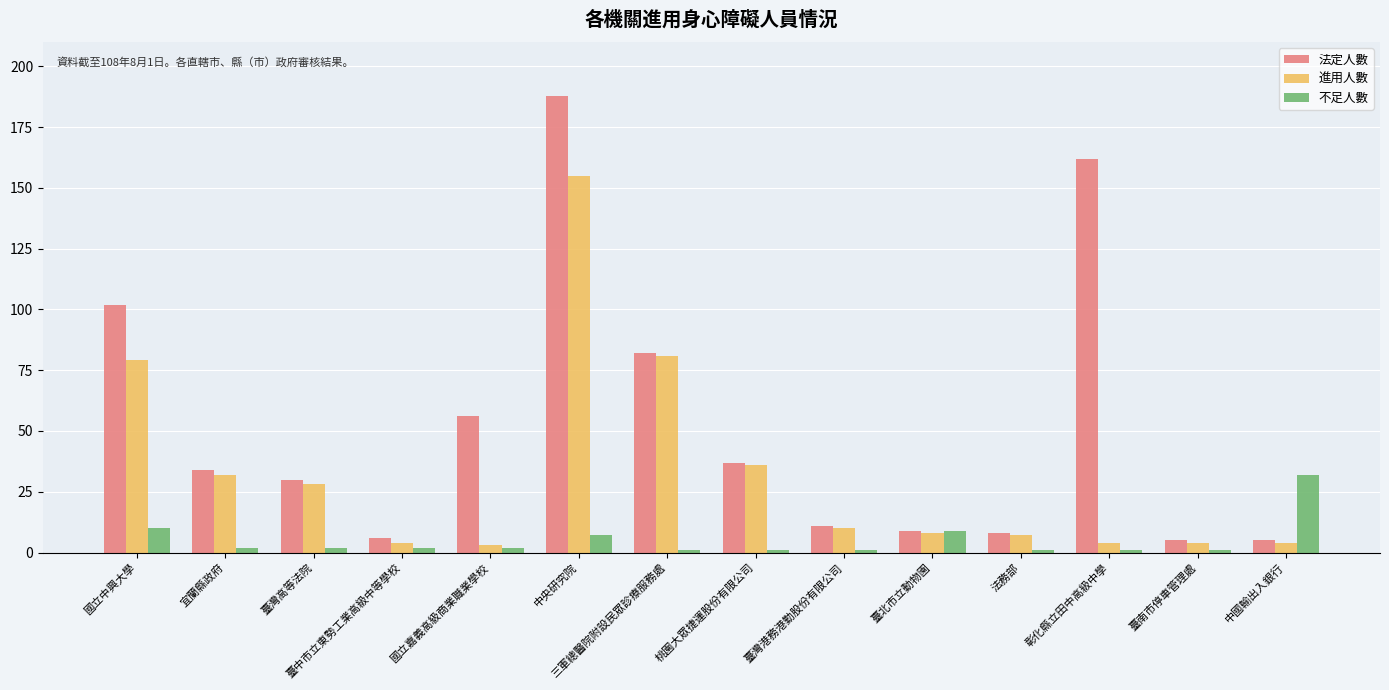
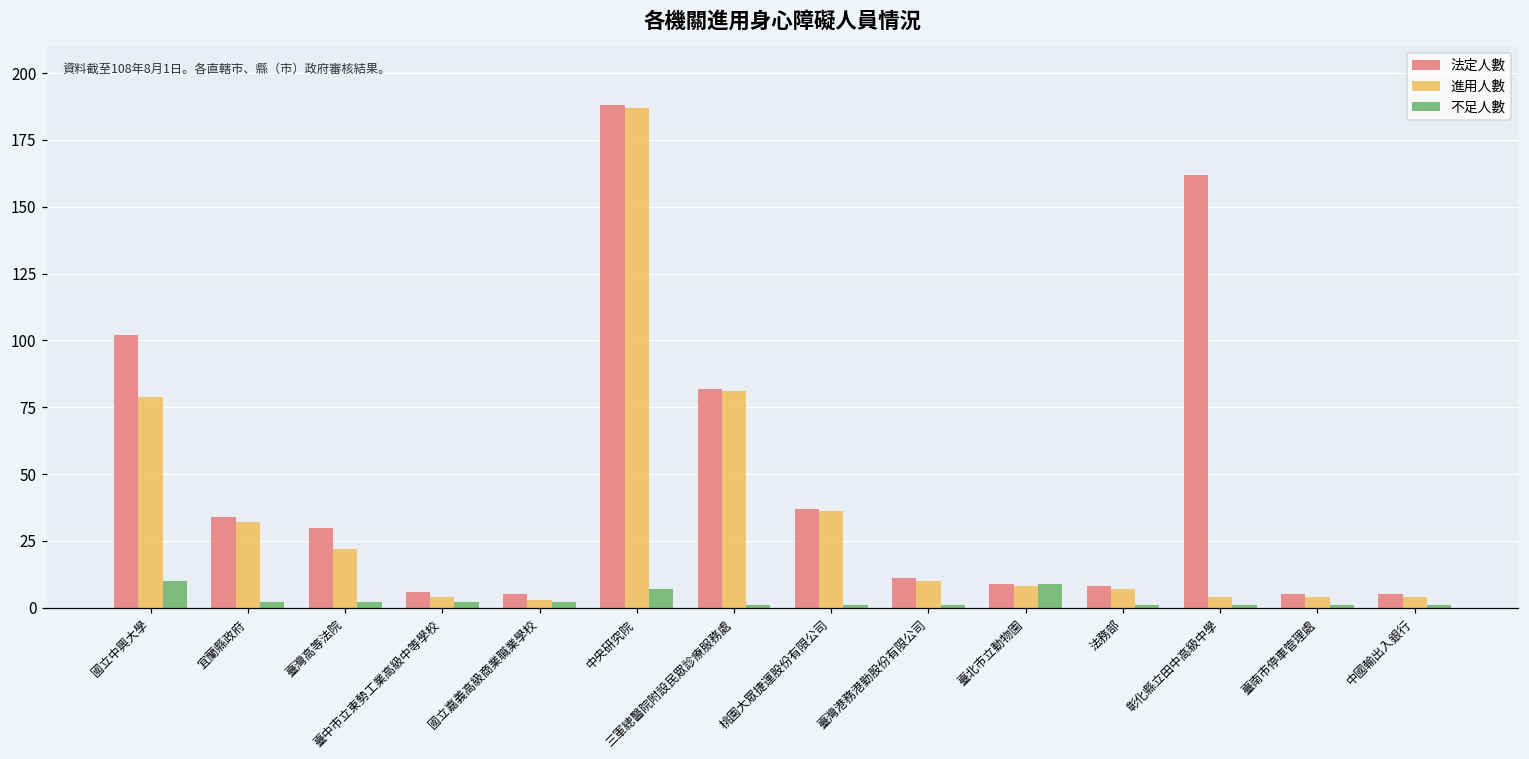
進用人數, 臺灣高等法院: 28 -> 22
法定人數, 國立嘉義高級商業職業學校: 56 -> 5
進用人數, 中央研究院: 155 -> 187
不足人數, 中國輸出入銀行: 32 -> 1
